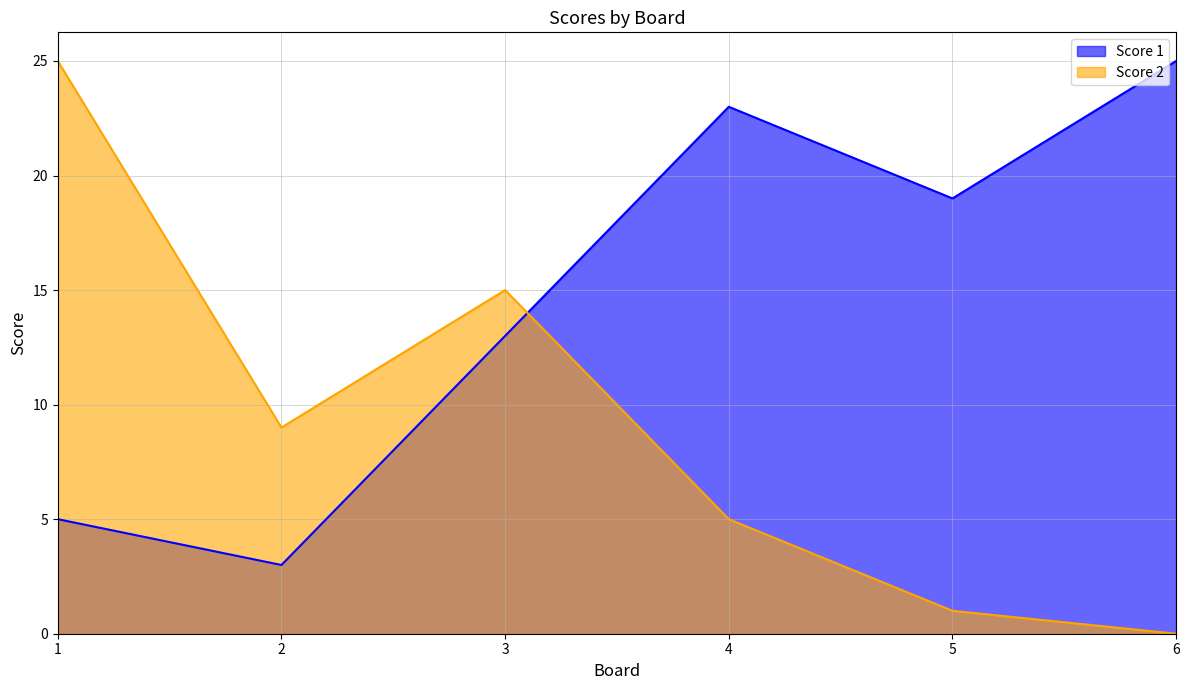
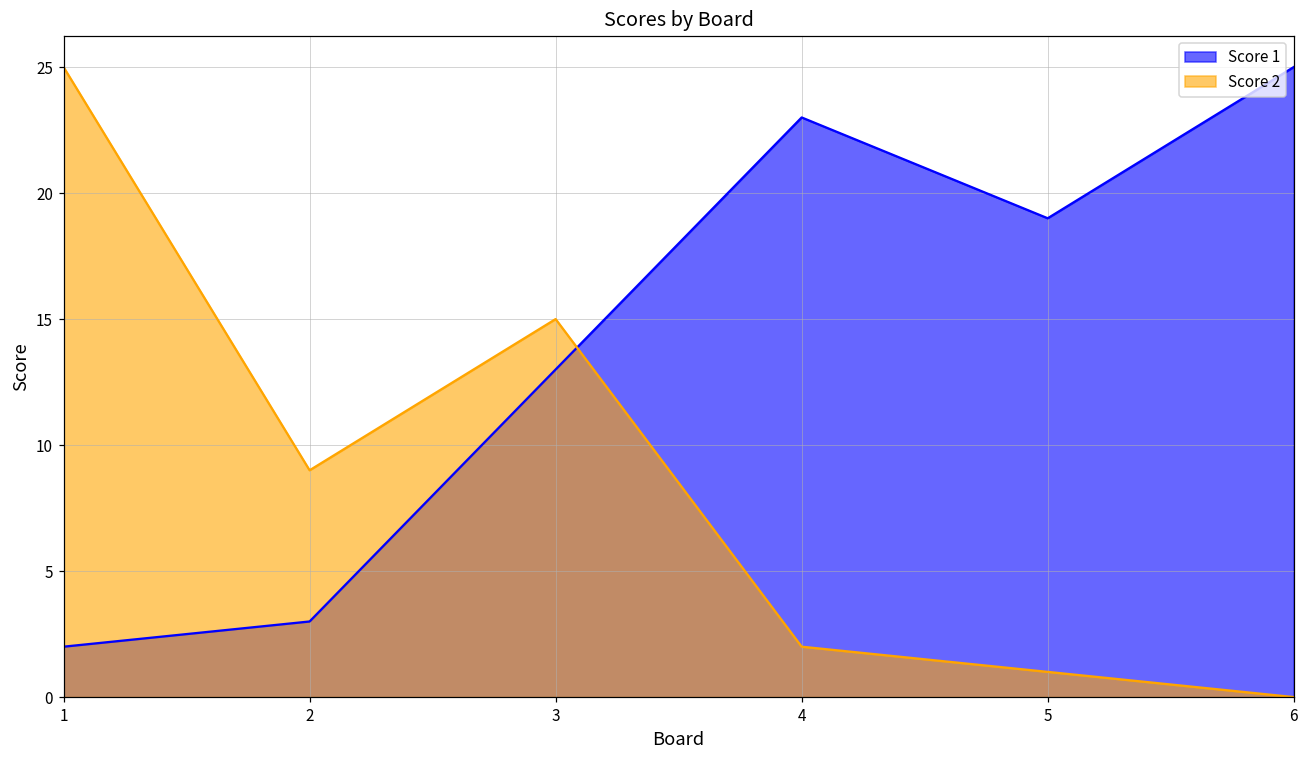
Score 1, 1: 5 -> 2
Score 2, 4: 5 -> 2
